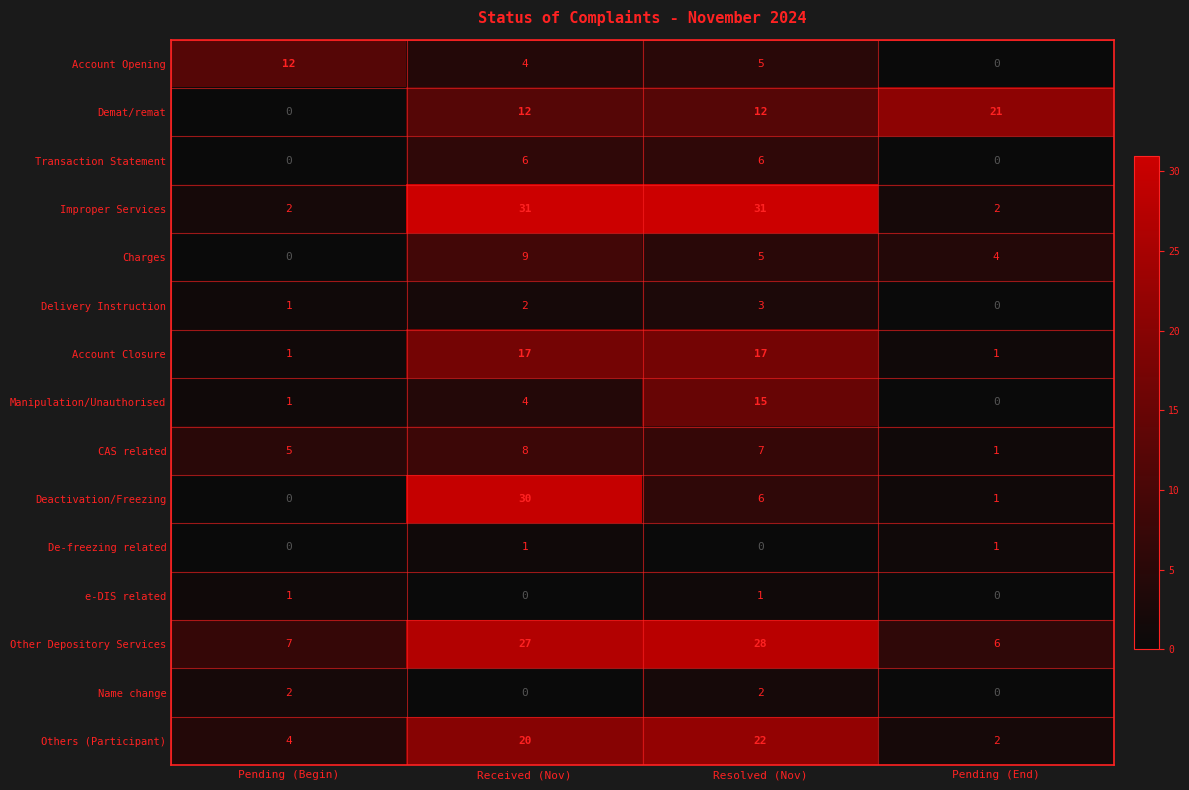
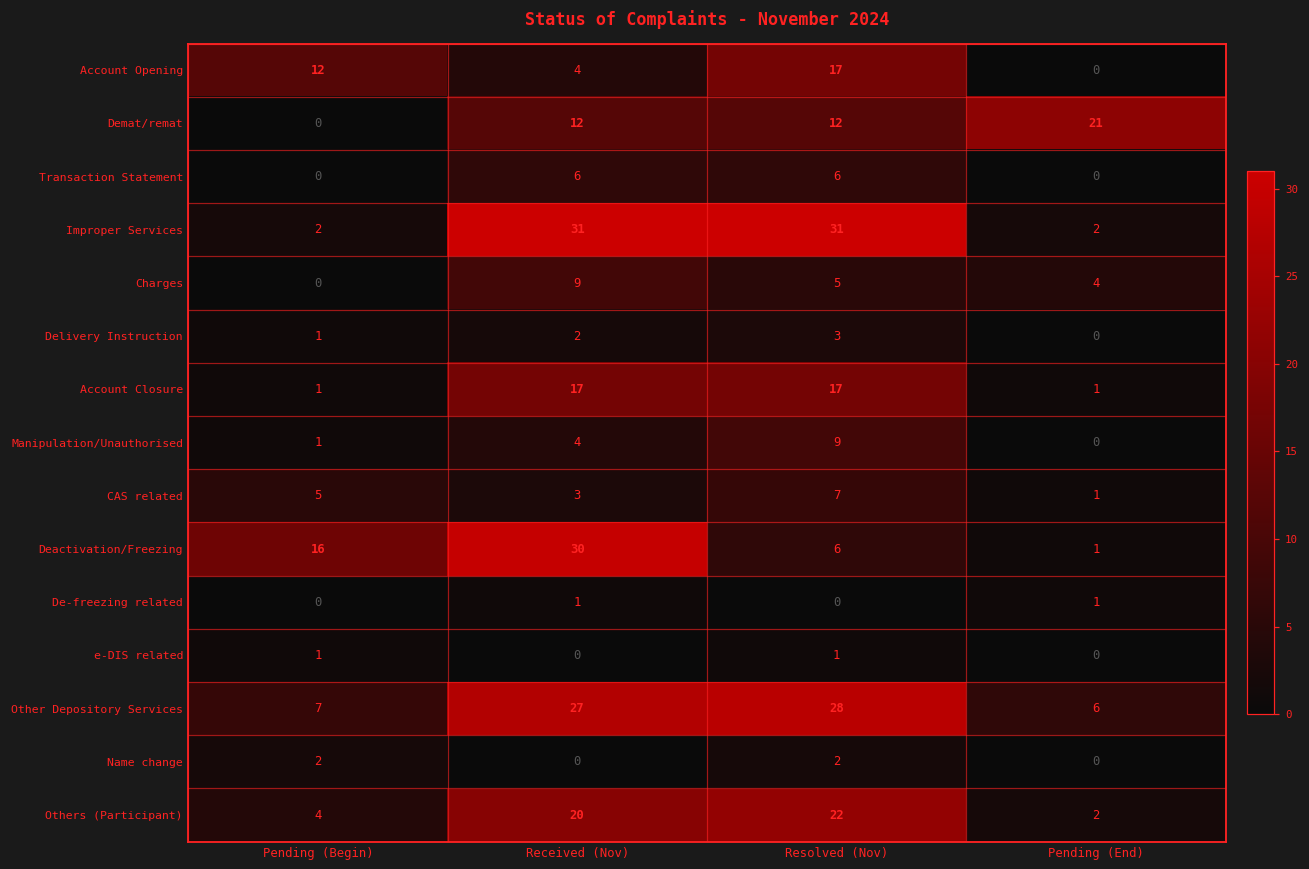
Account Opening, Resolved (Nov): 5 -> 17
Manipulation/Unauthorised, Resolved (Nov): 15 -> 9
CAS related, Received (Nov): 8 -> 3
Deactivation/Freezing, Pending (Begin): 0 -> 16
